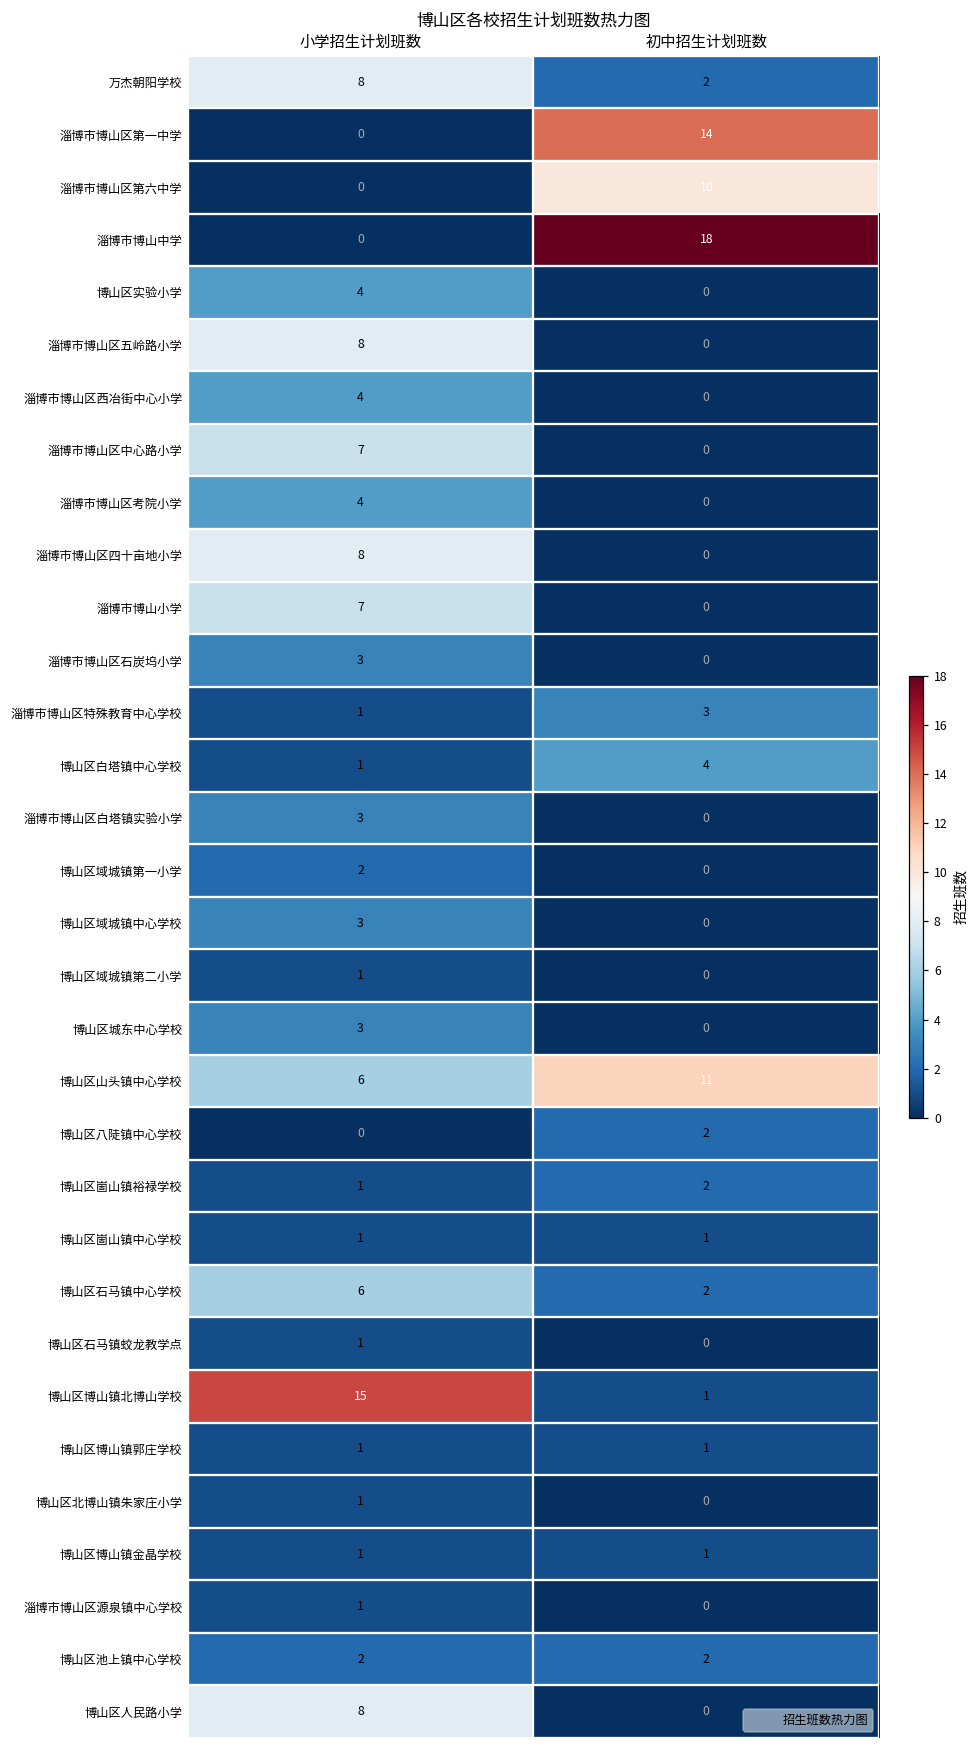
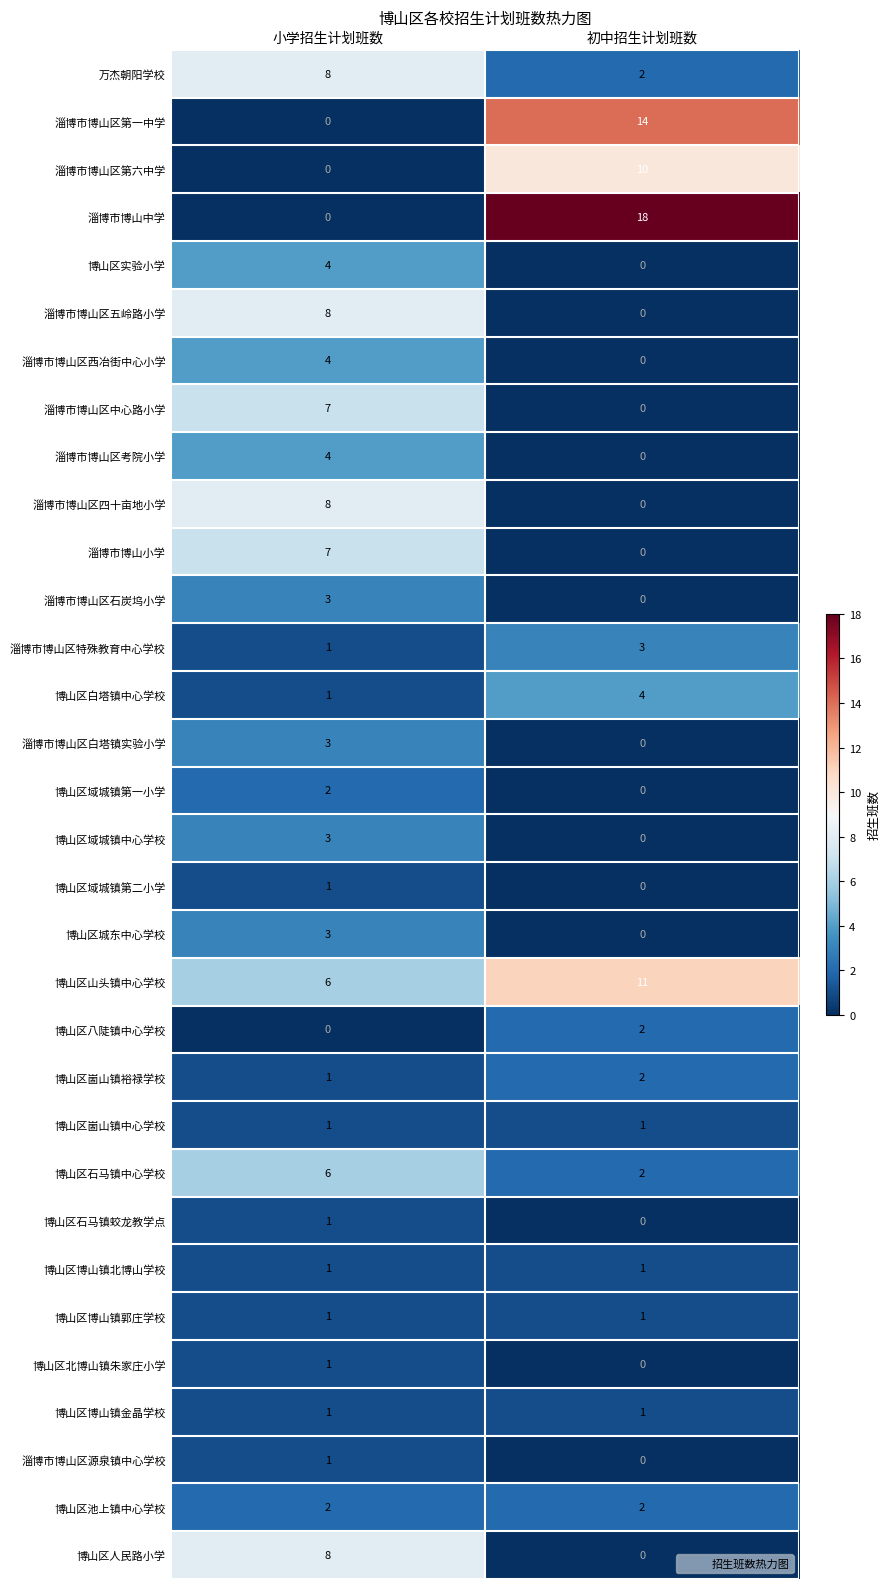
博山区博山镇北博山学校, 小学招生计划班数: 15 -> 1
